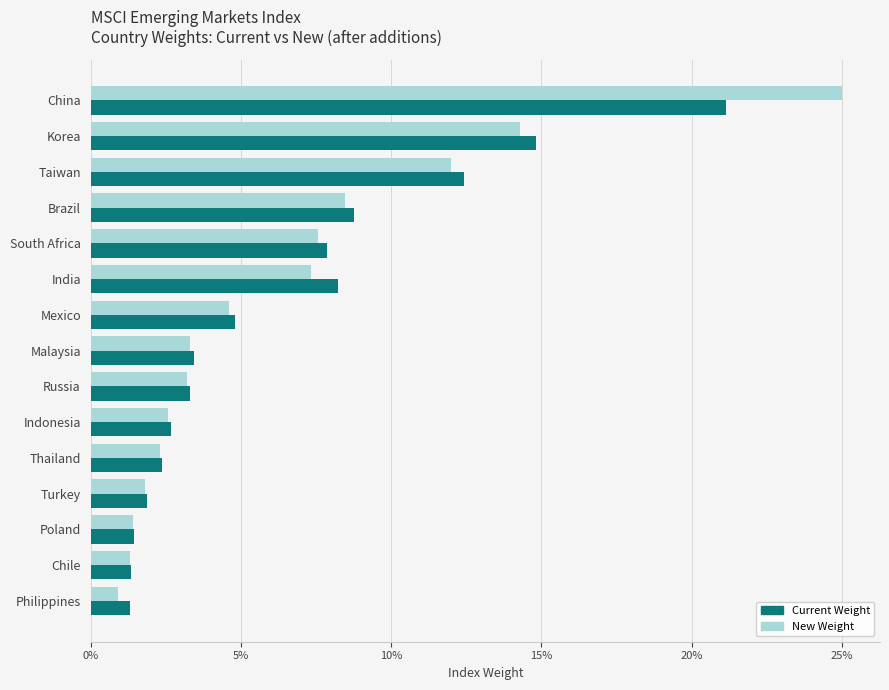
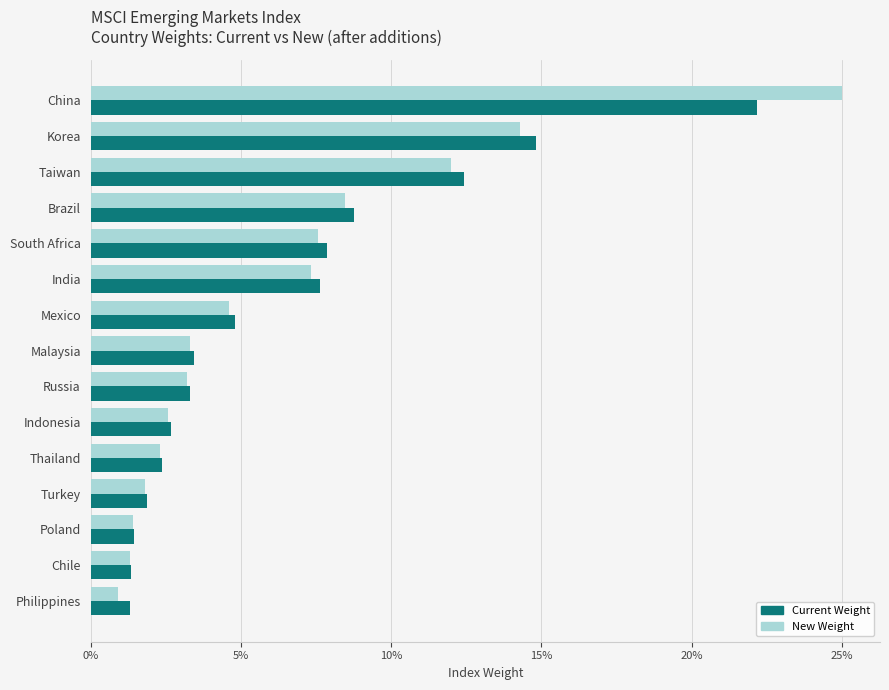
Current Weight, China: 21.2% -> 22.2%
Current Weight, India: 8.2% -> 7.6%
